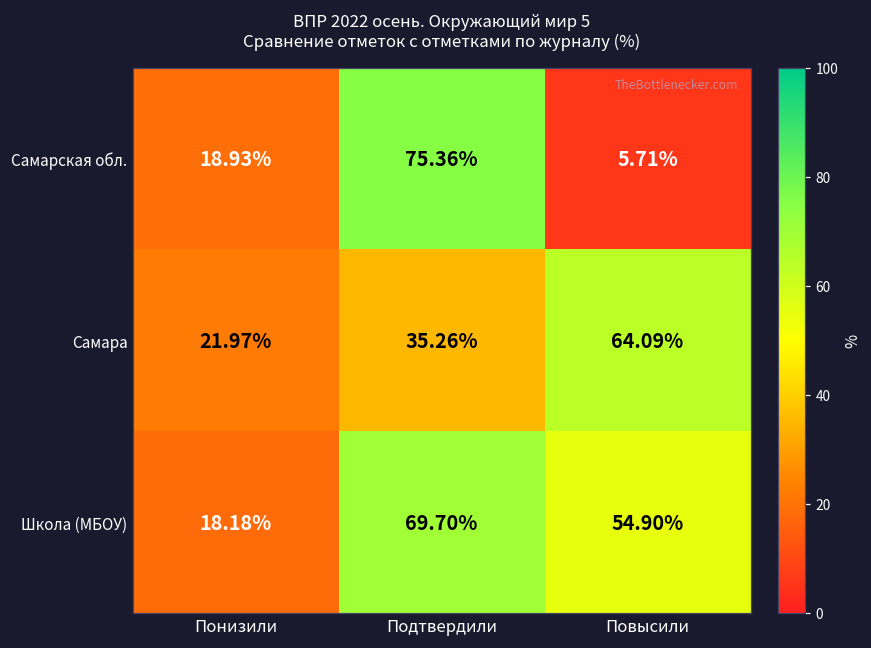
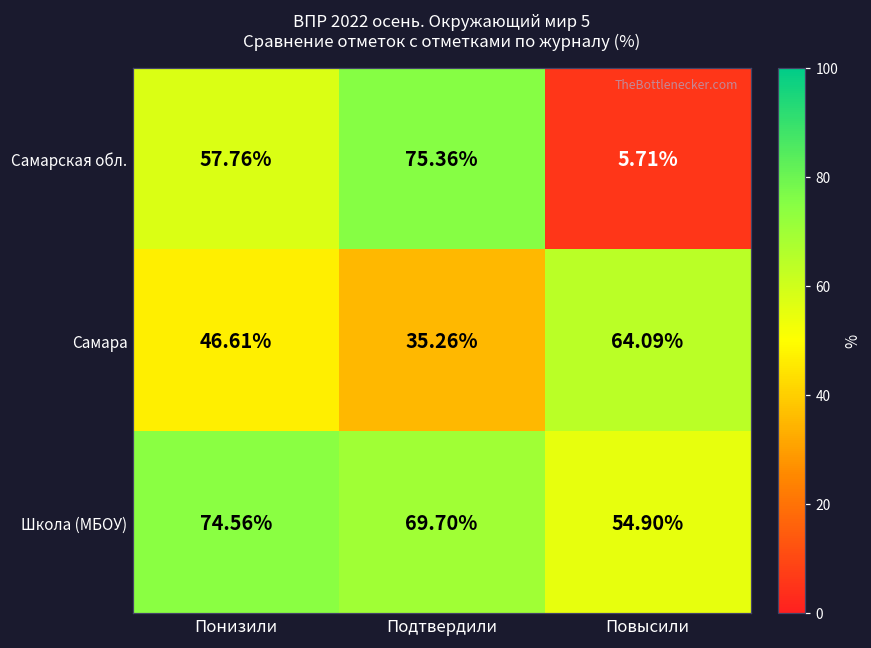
Самарская обл., Понизили: 18.93% -> 57.76%
Самара, Понизили: 21.97% -> 46.61%
Школа (МБОУ), Понизили: 18.18% -> 74.56%
